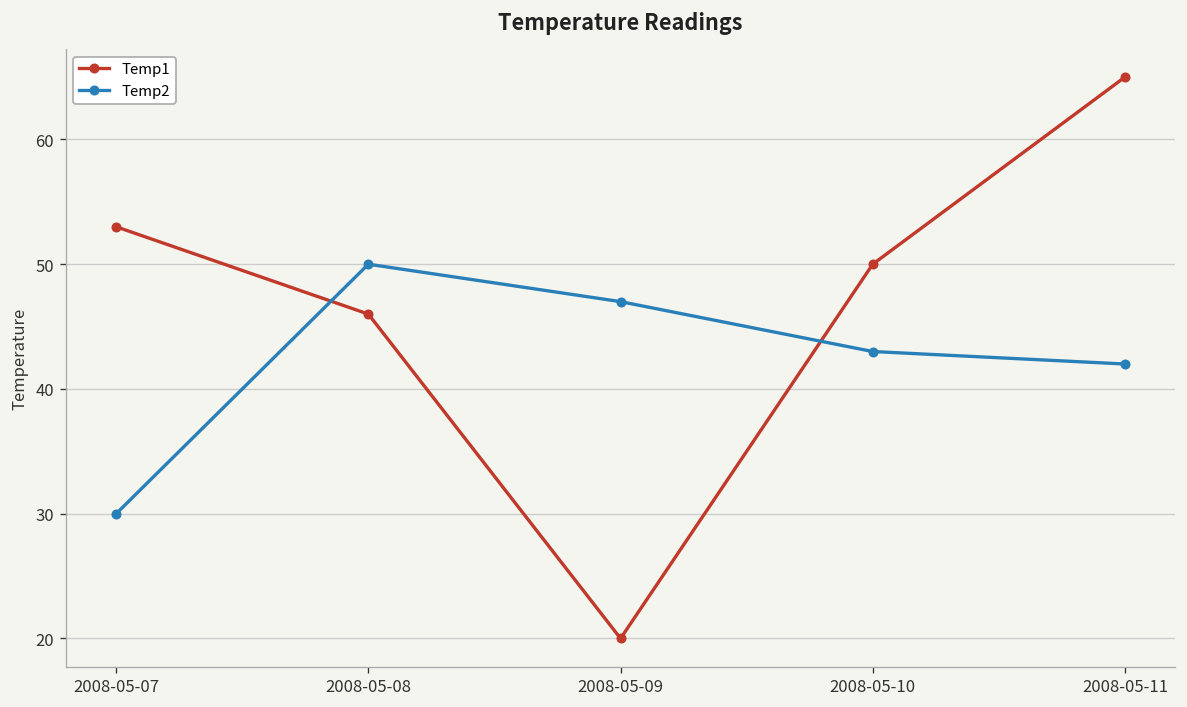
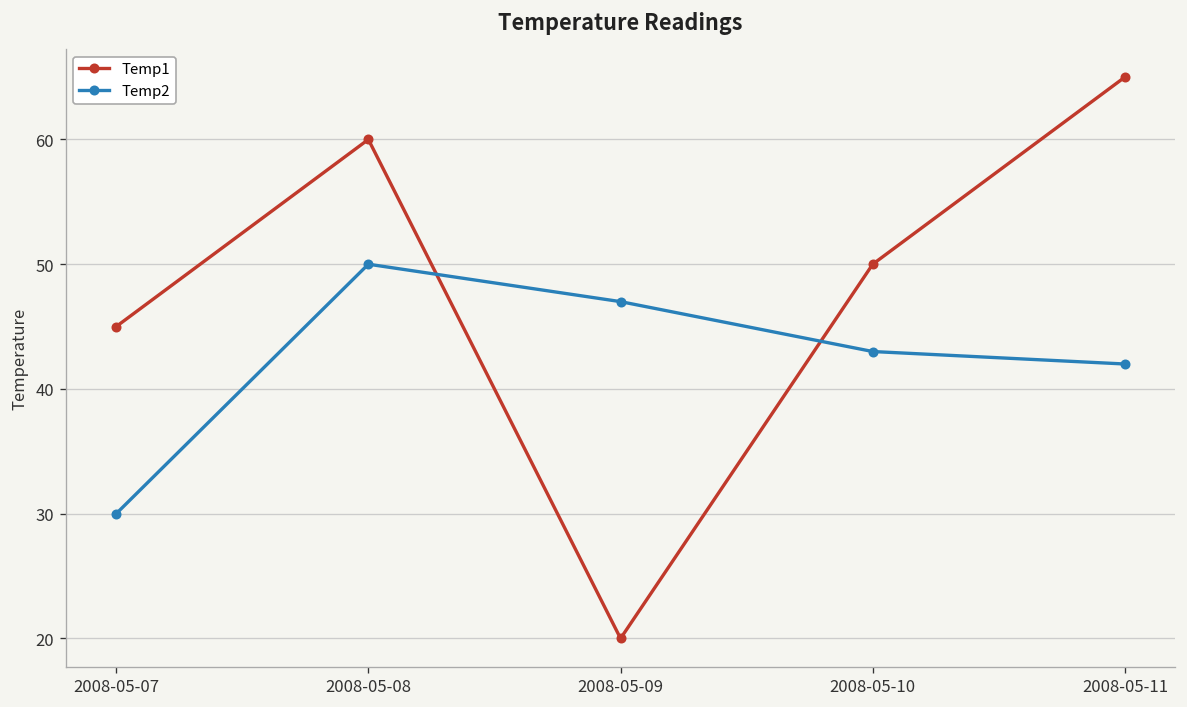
Temp1, 2008-05-07: 53 -> 45
Temp1, 2008-05-08: 46 -> 60
